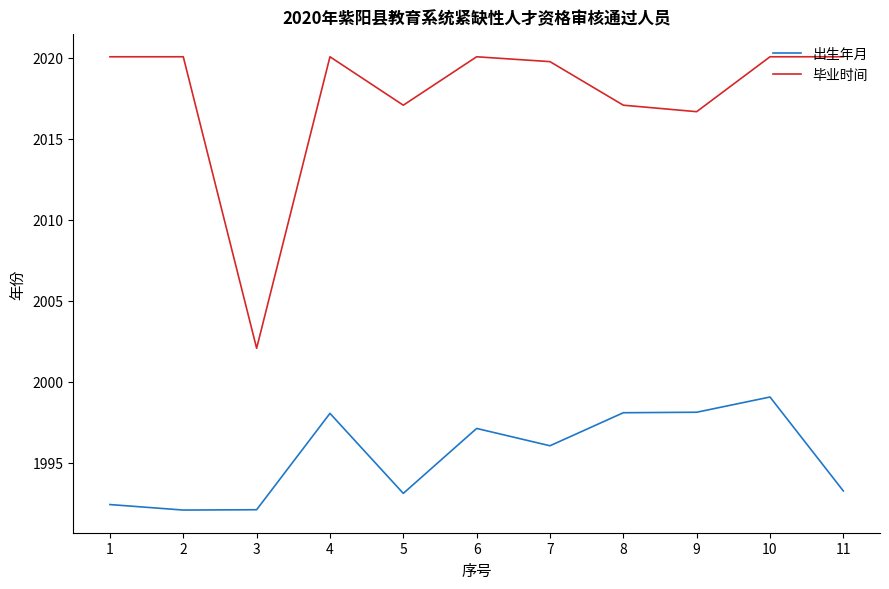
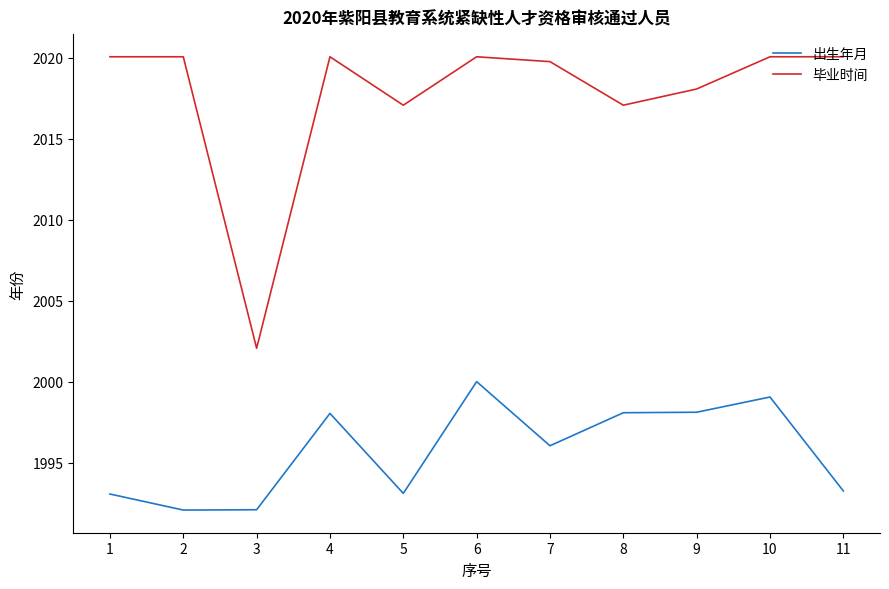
出生年月, 1: 1992.4 -> 1993.1
出生年月, 6: 1997.1 -> 2000.0
毕业时间, 9: 2016.7 -> 2018.1
